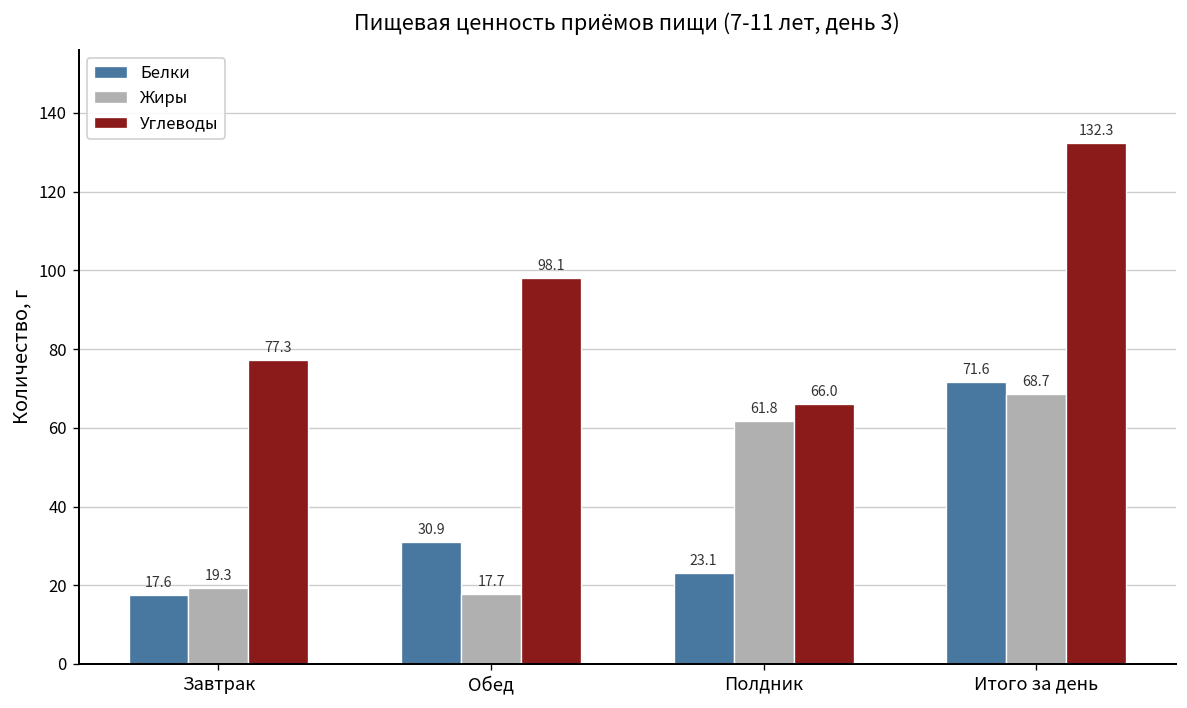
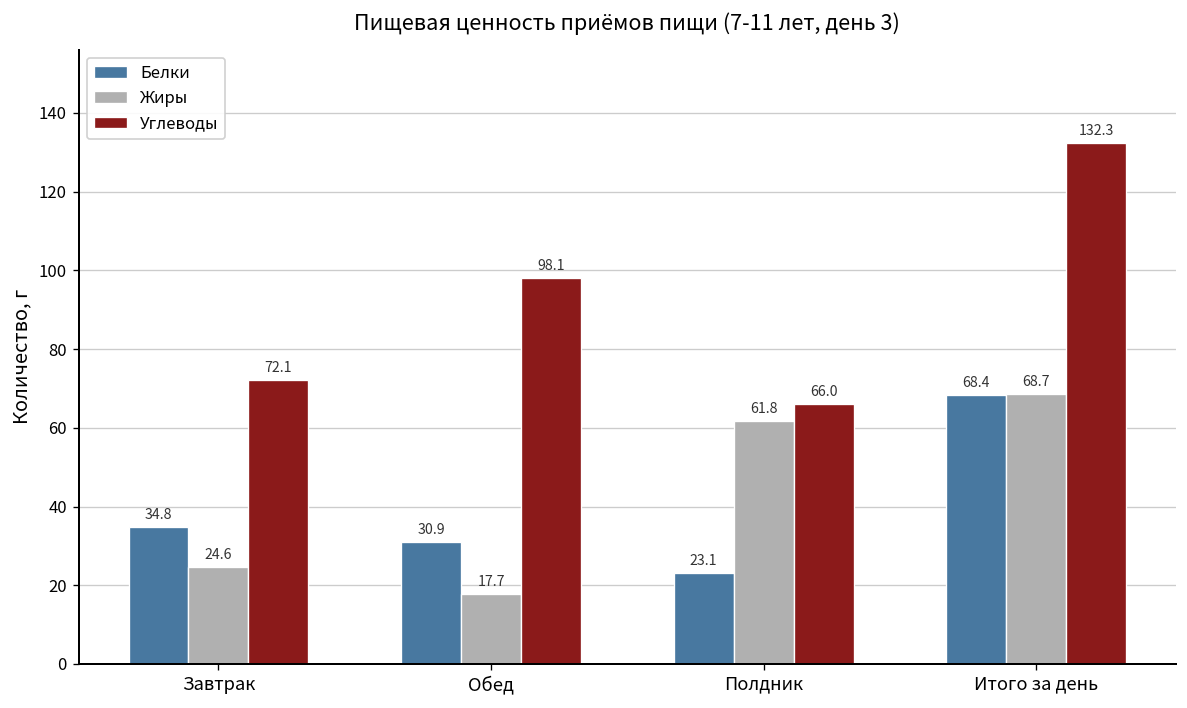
Белки, Завтрак: 17.6 -> 34.8
Жиры, Завтрак: 19.3 -> 24.6
Углеводы, Завтрак: 77.3 -> 72.1
Белки, Итого за день: 71.6 -> 68.4
